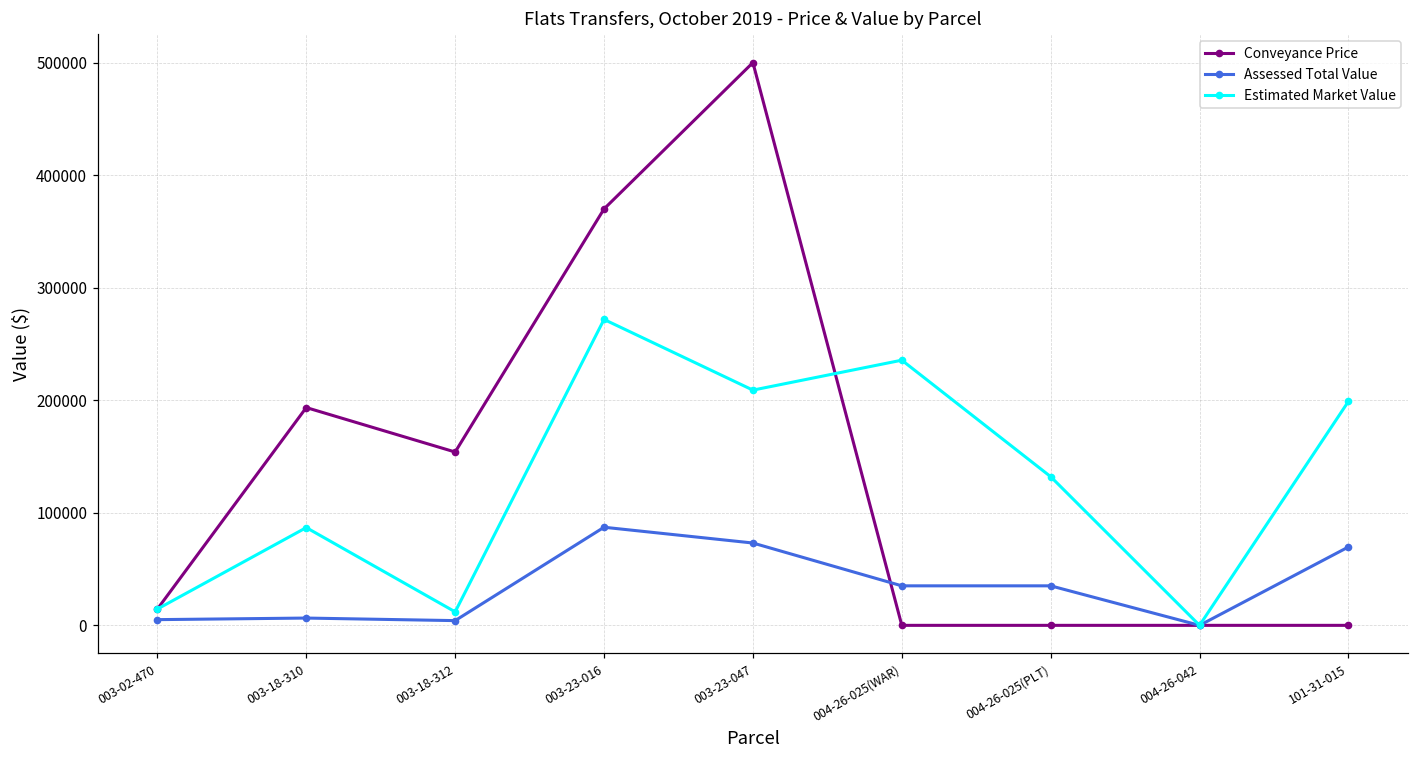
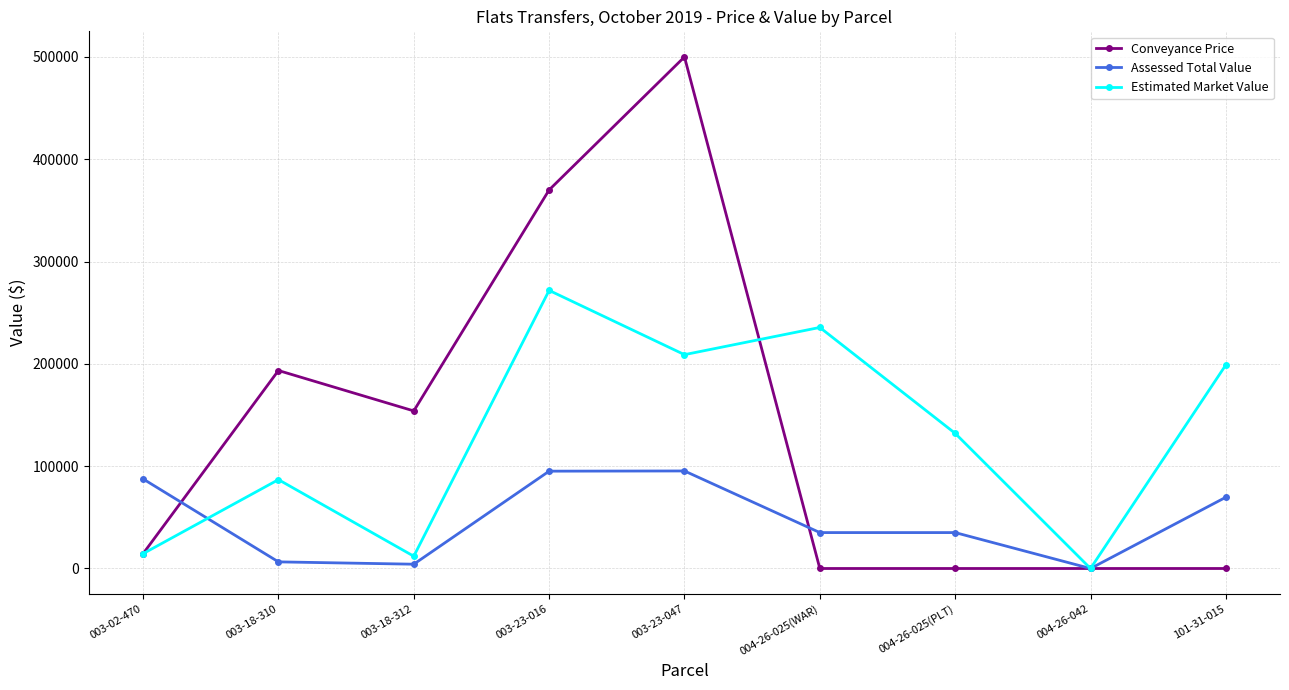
Assessed Total Value, 003-02-470: 5000 -> 88000
Assessed Total Value, 003-23-016: 87000 -> 95000
Assessed Total Value, 003-23-047: 73000 -> 95000
